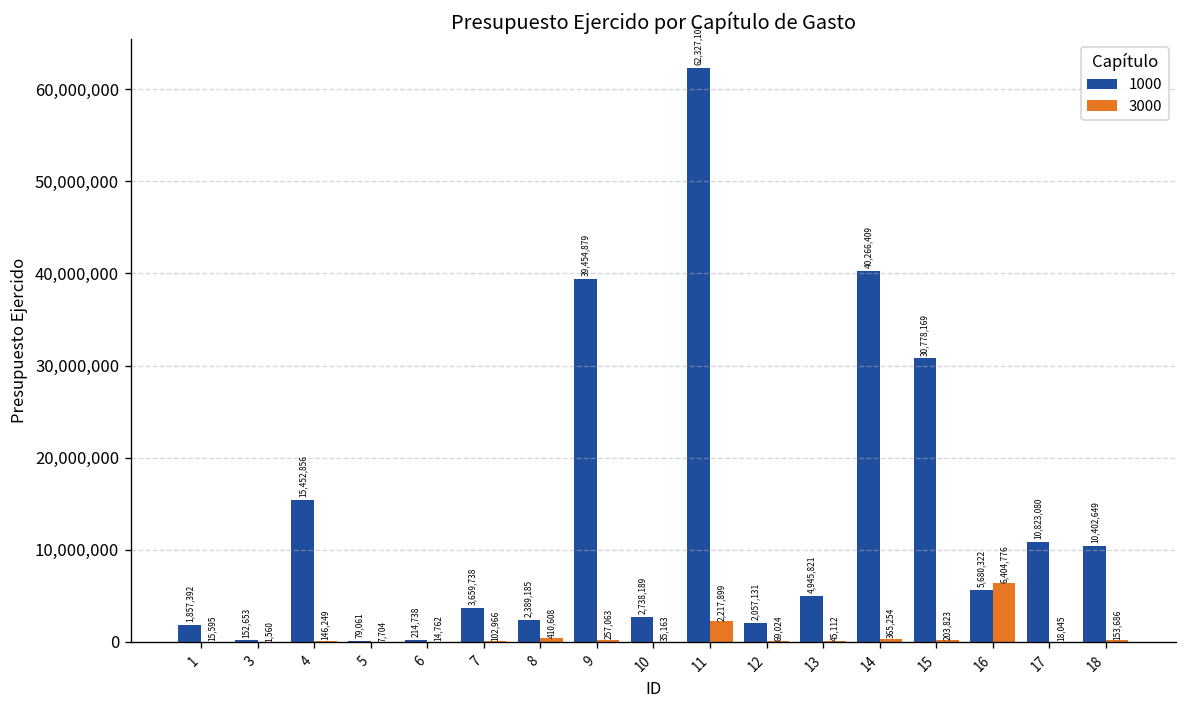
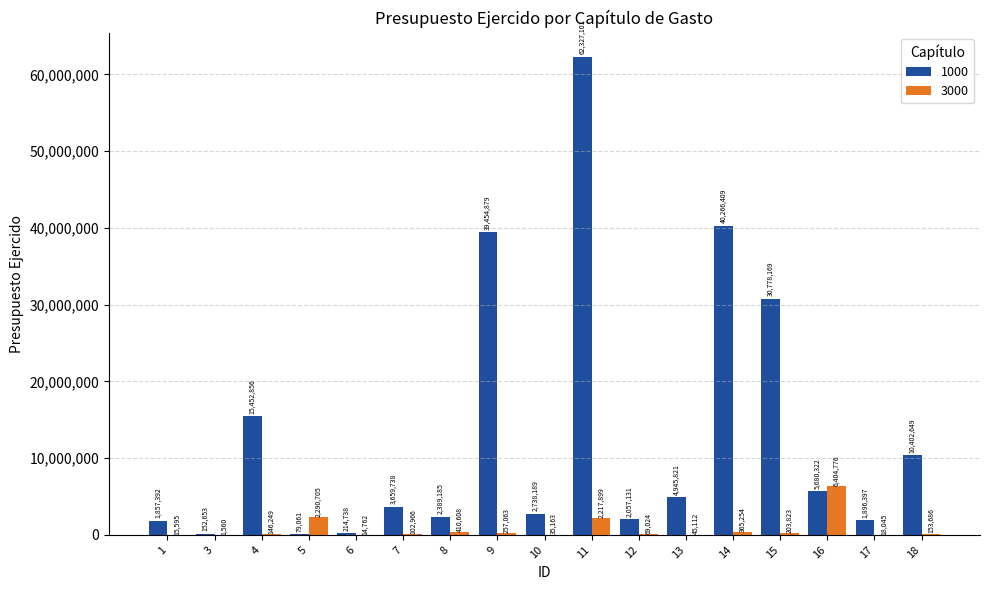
3000, 5: 7,704 -> 2,290,705
1000, 17: 10,823,080 -> 1,896,397
